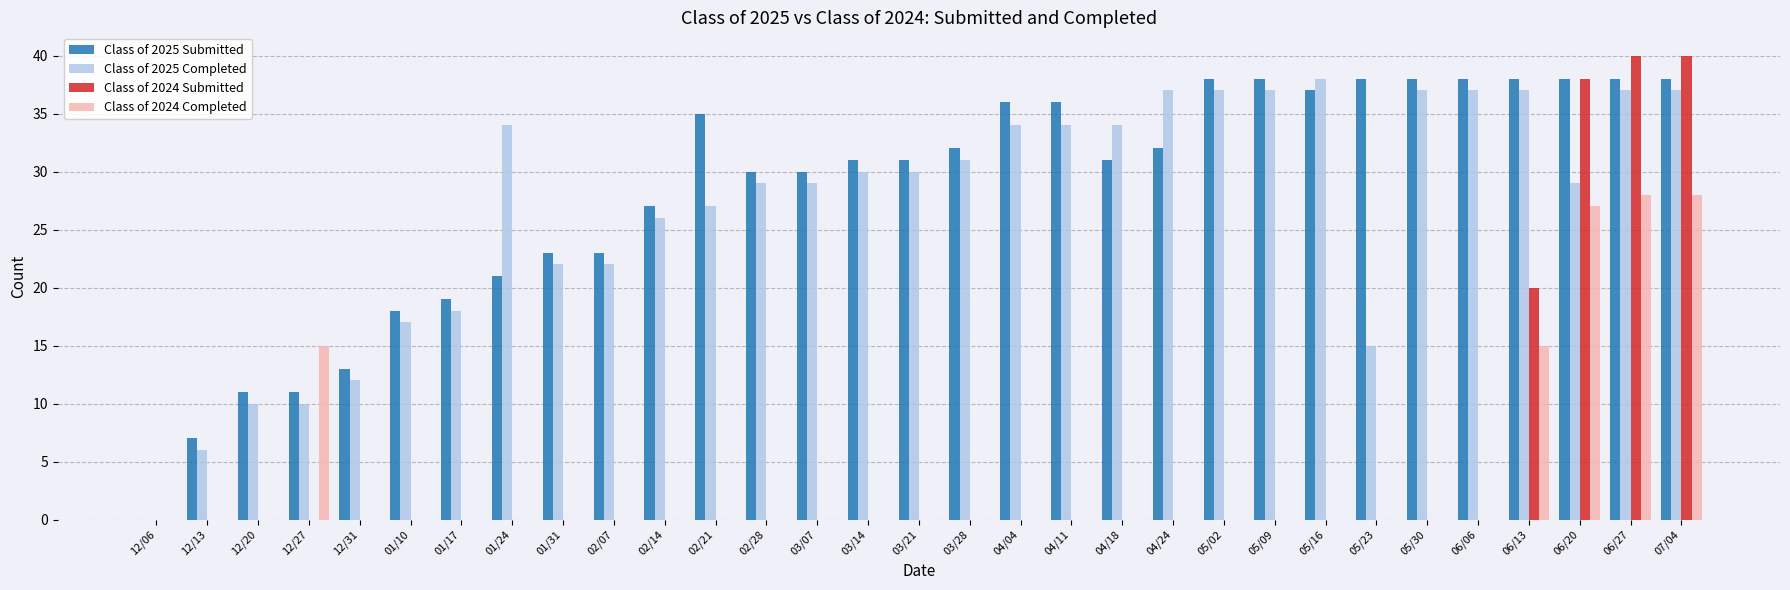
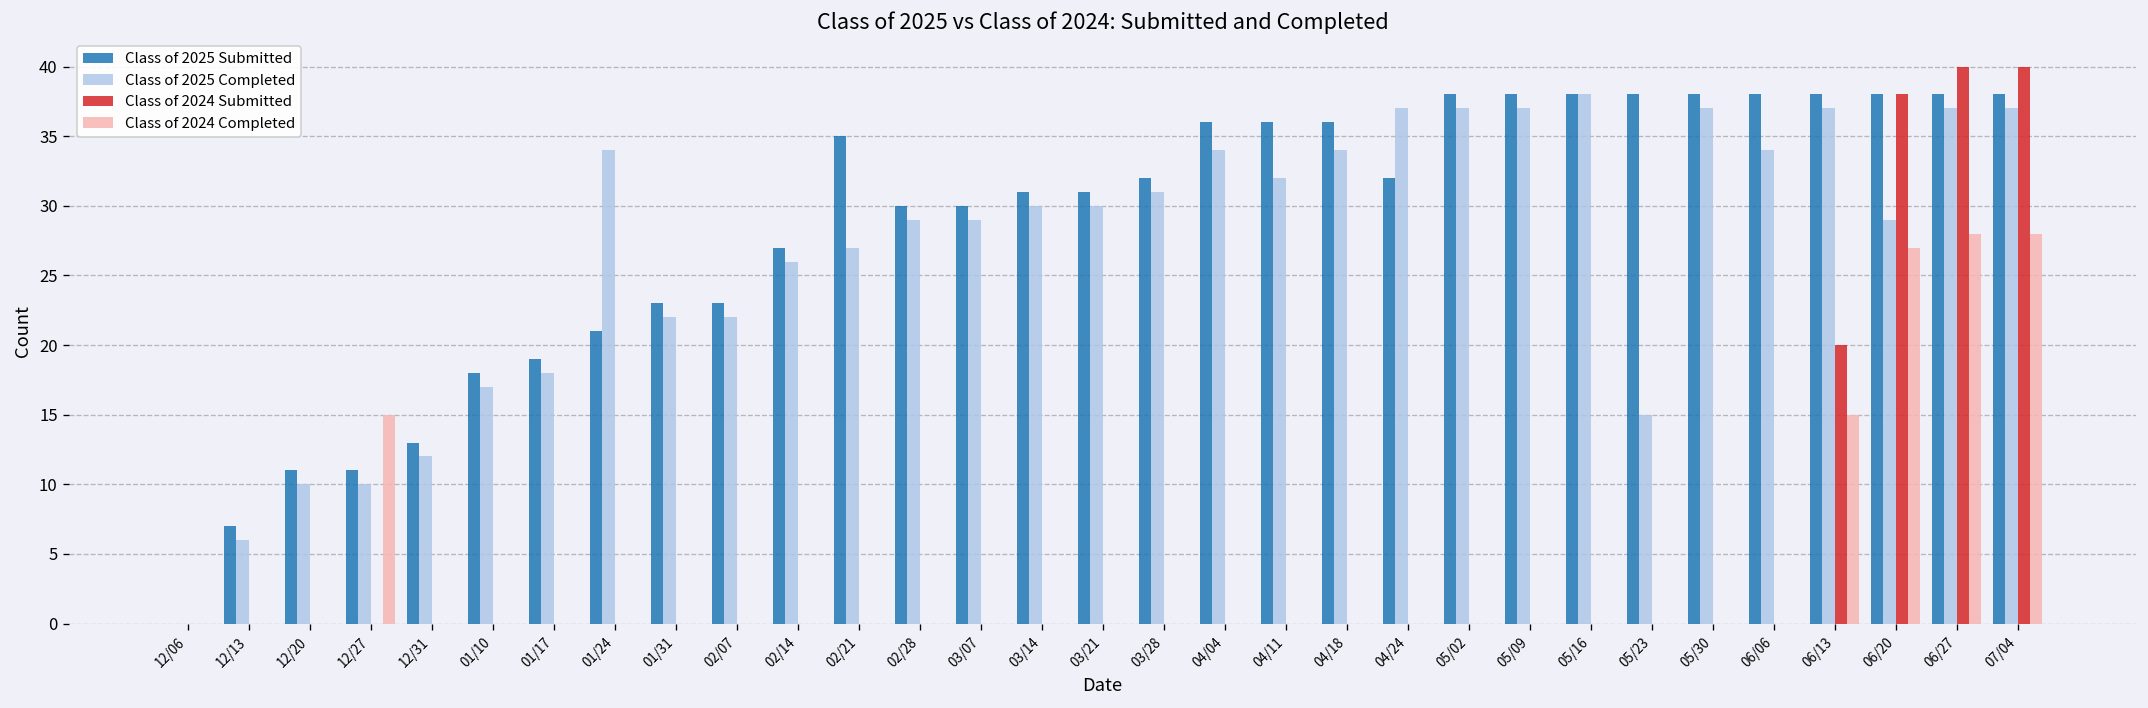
Class of 2025 Completed, 04/11: 34 -> 32
Class of 2025 Submitted, 04/18: 31 -> 36
Class of 2025 Submitted, 05/16: 37 -> 38
Class of 2025 Completed, 06/06: 37 -> 34
